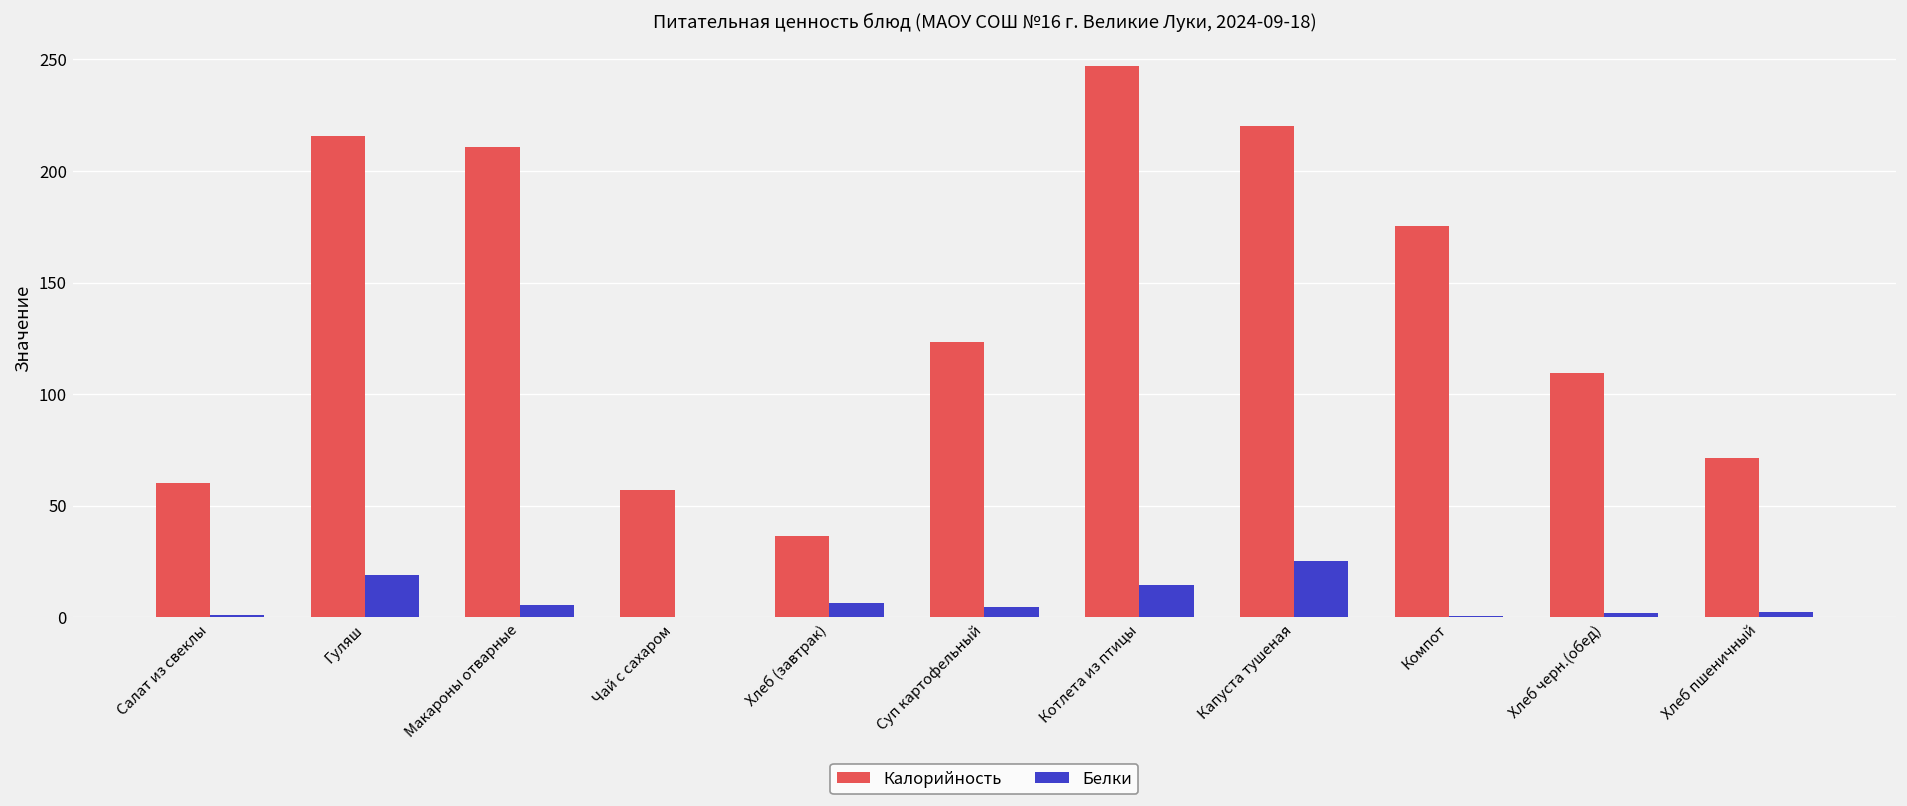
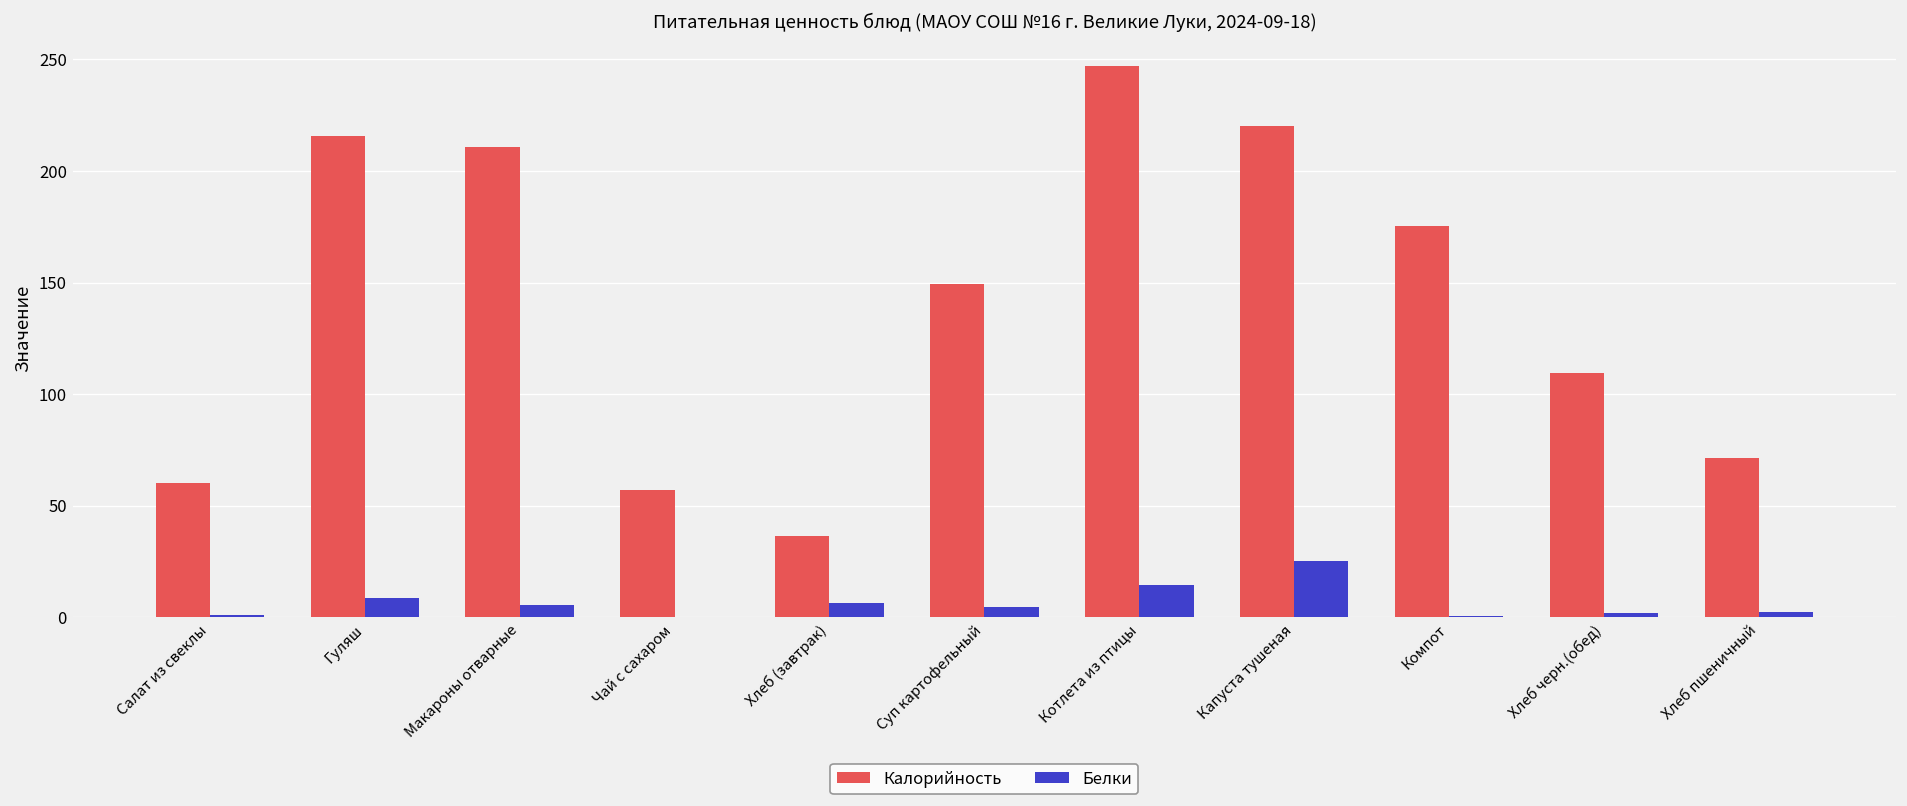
Белки, Гуляш: 19 -> 9
Калорийность, Суп картофельный: 123 -> 149
